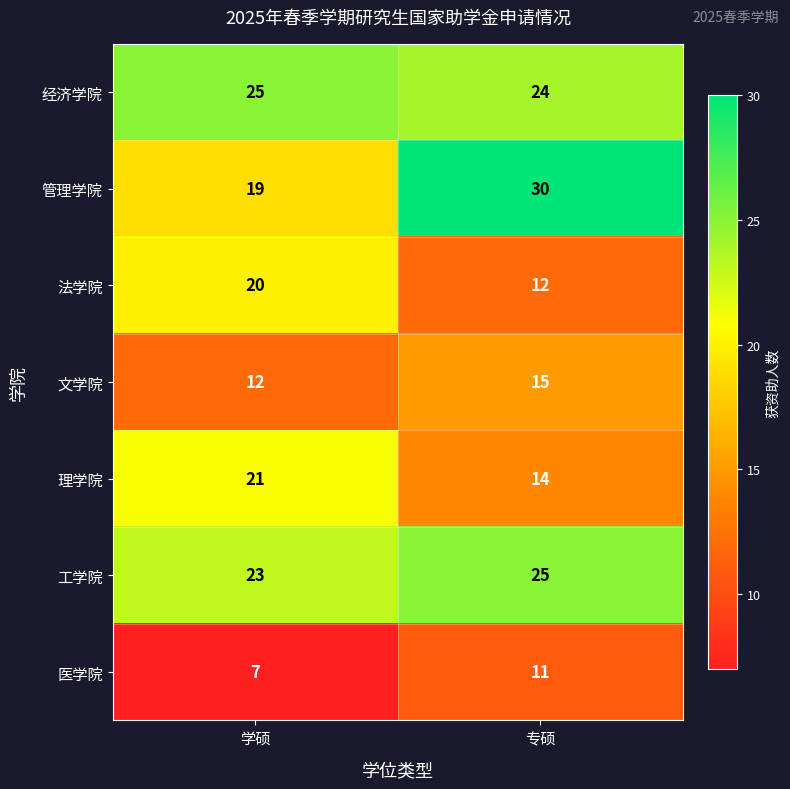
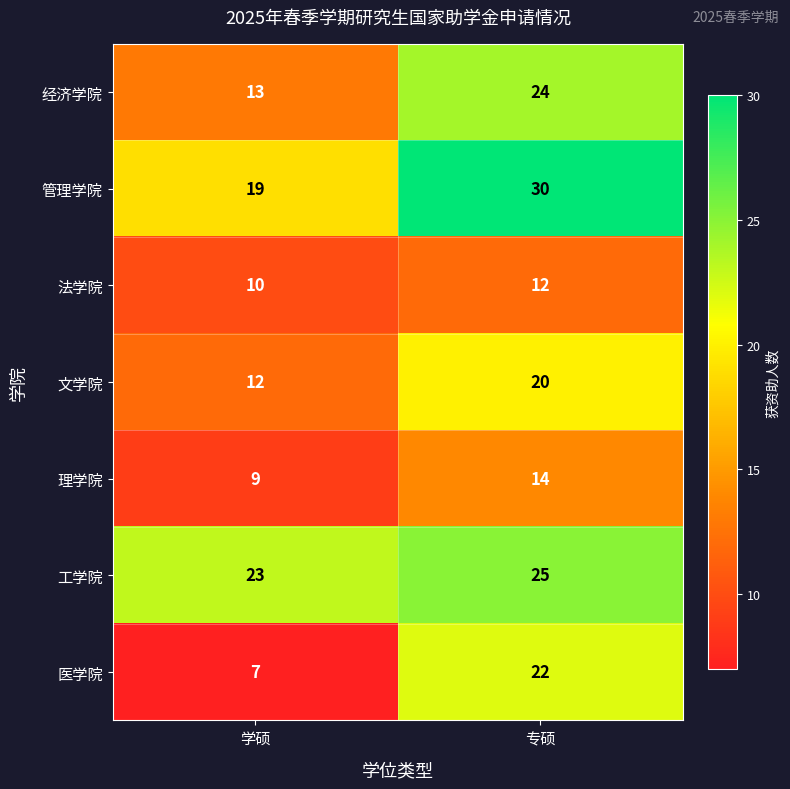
经济学院, 学硕: 25 -> 13
法学院, 学硕: 20 -> 10
文学院, 专硕: 15 -> 20
理学院, 学硕: 21 -> 9
医学院, 专硕: 11 -> 22
